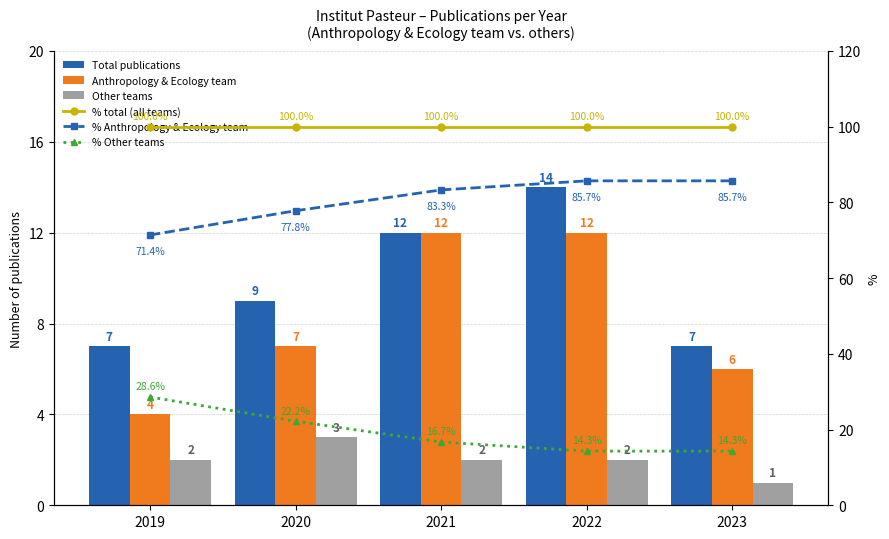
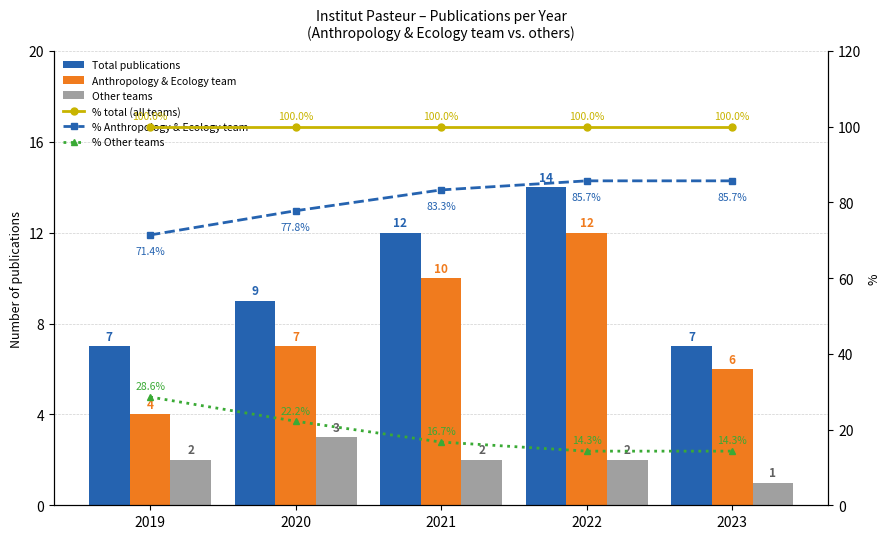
Anthropology & Ecology team, 2021: 12 -> 10
